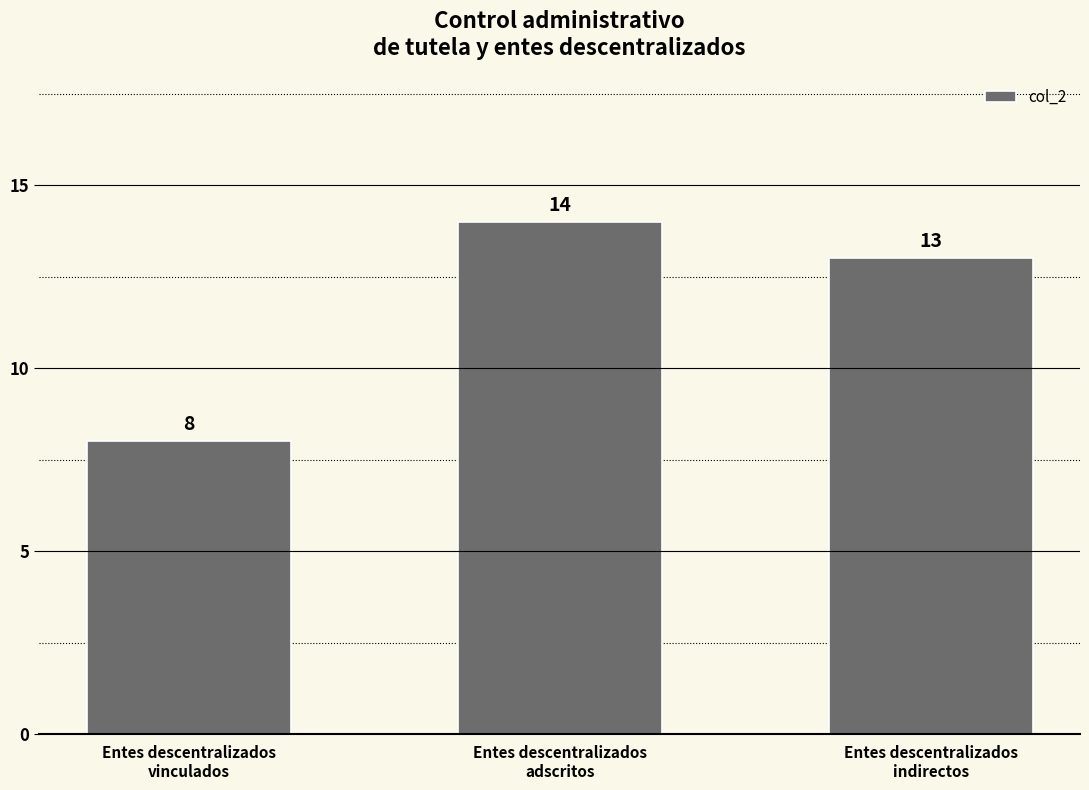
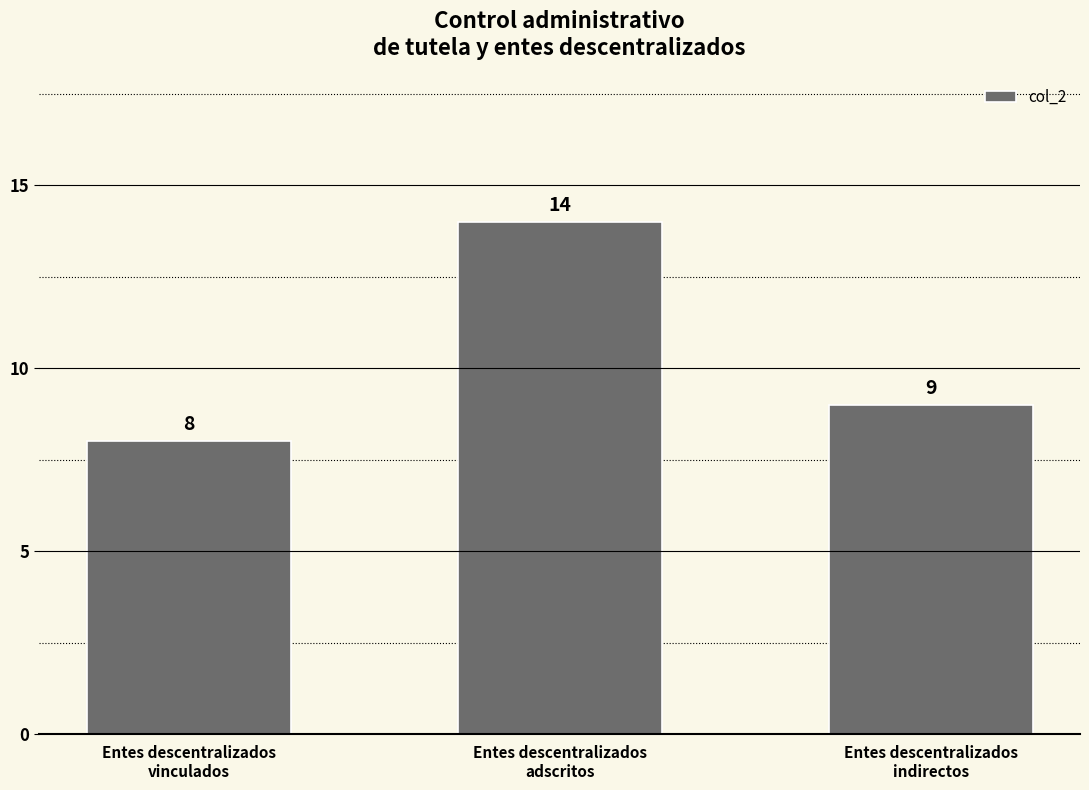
Entes descentralizados indirectos: 13 -> 9
